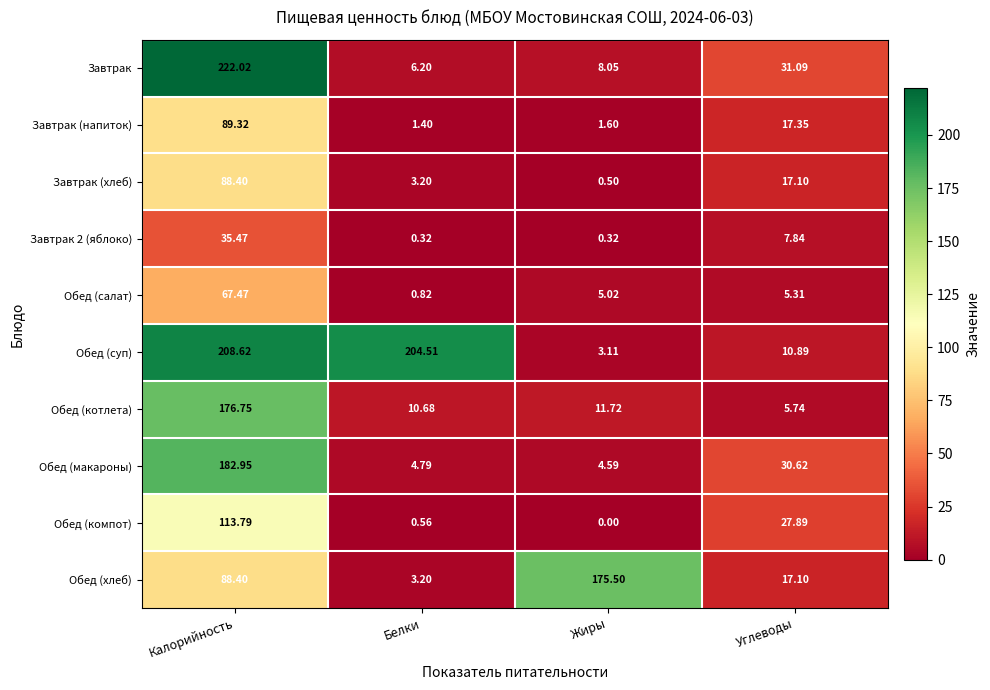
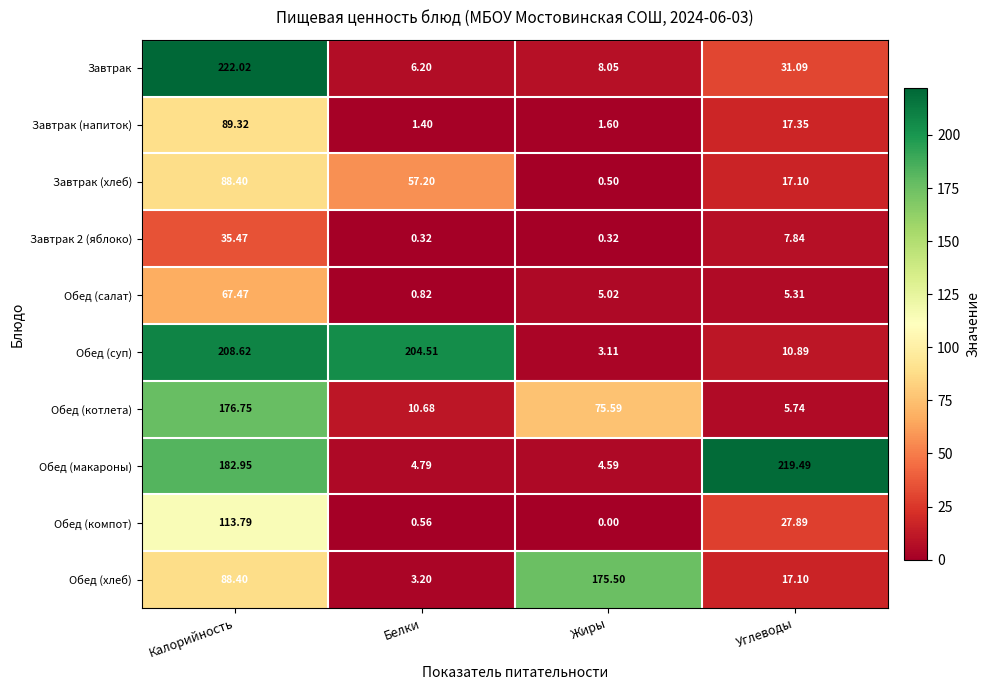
Завтрак (хлеб), Белки: 3.20 -> 57.20
Обед (котлета), Жиры: 11.72 -> 75.59
Обед (макароны), Углеводы: 30.62 -> 219.49
